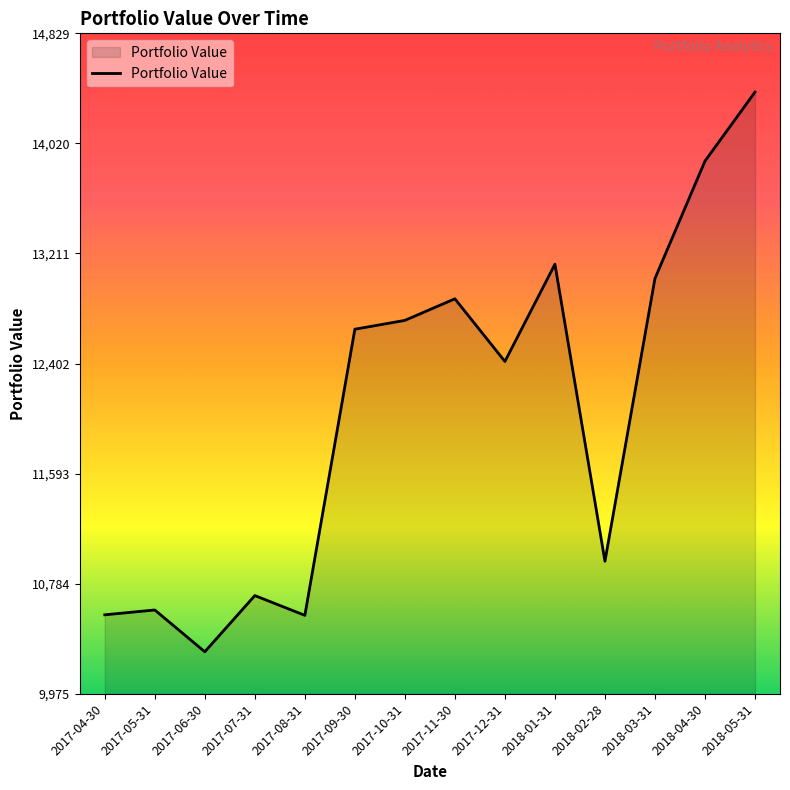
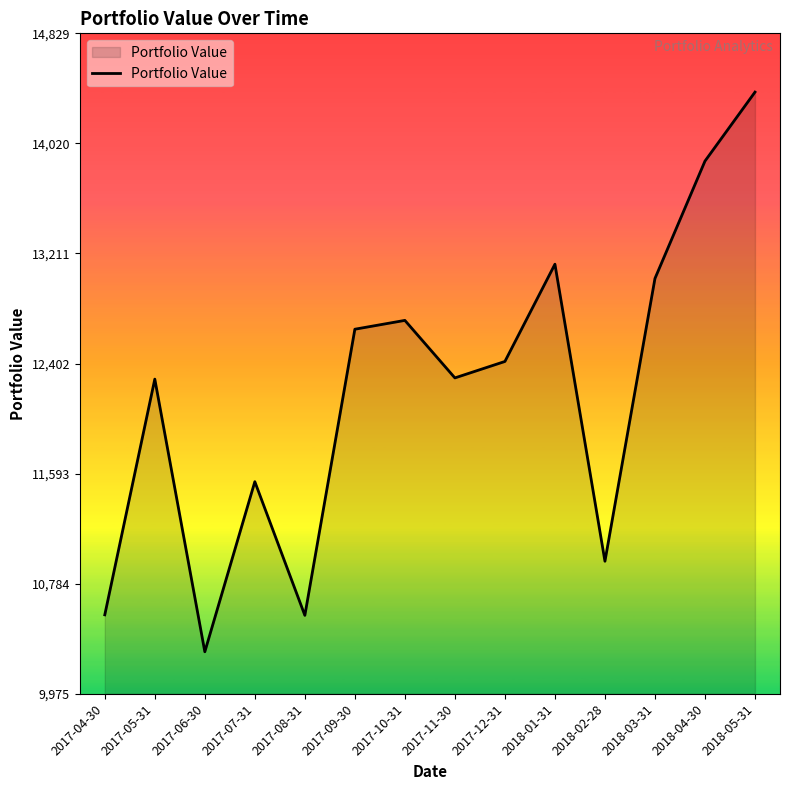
2017-05-31: 10,590 -> 12,290
2017-07-31: 10,700 -> 11,530
2017-11-30: 12,880 -> 12,300
